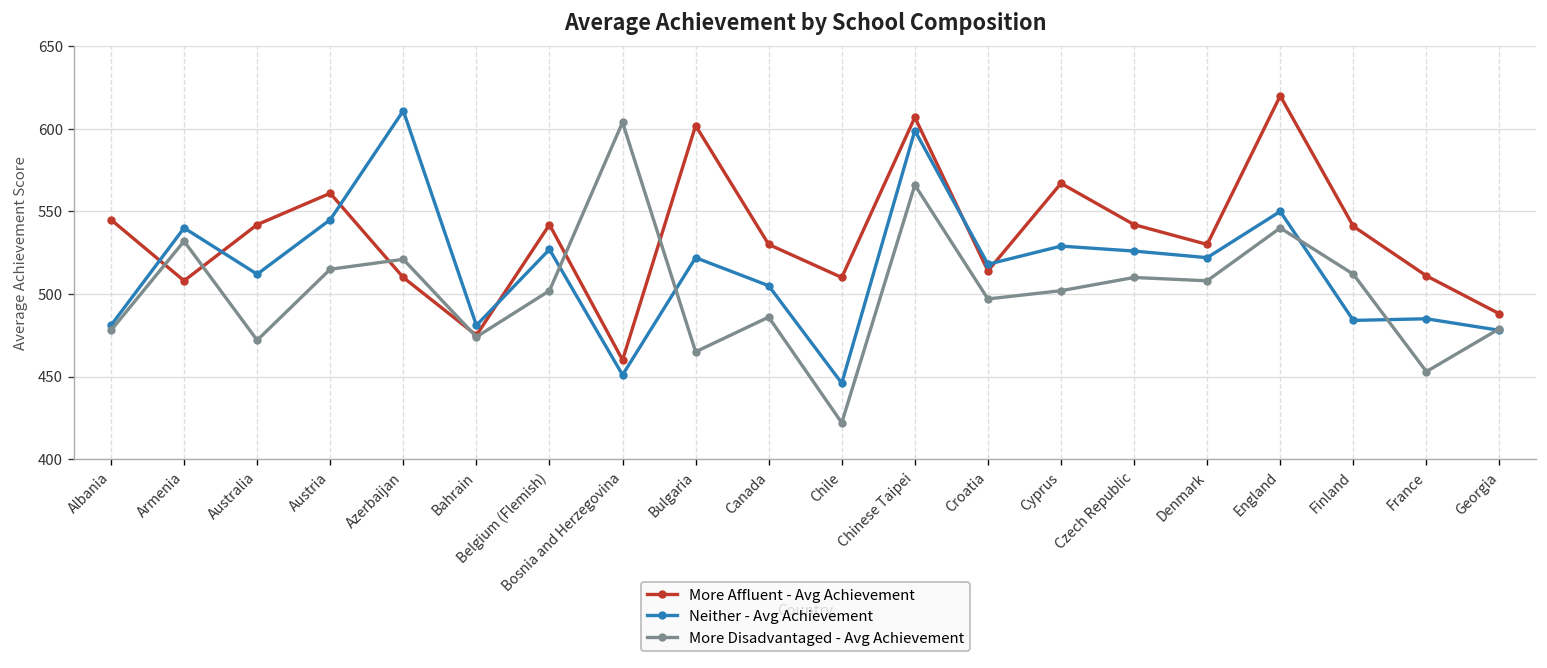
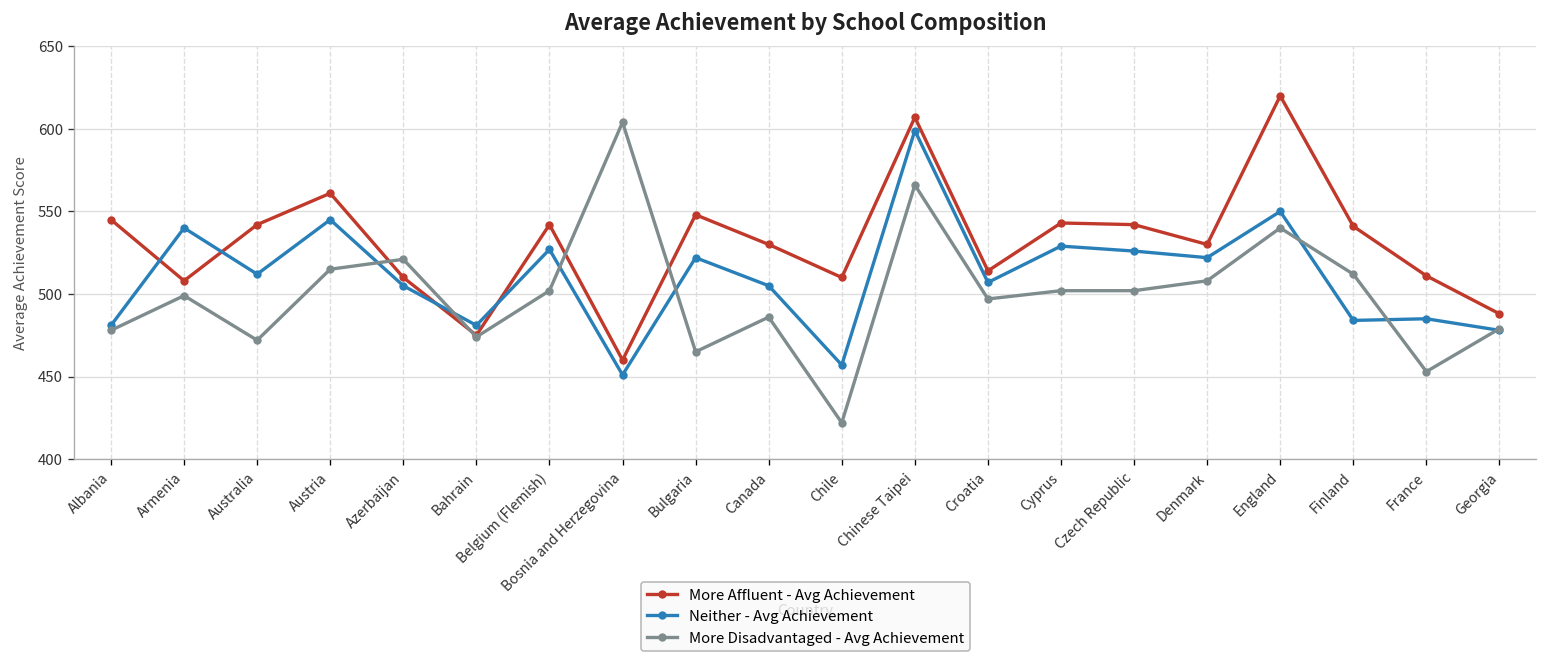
More Disadvantaged - Avg Achievement, Armenia: 532 -> 499
Neither - Avg Achievement, Azerbaijan: 611 -> 505
More Affluent - Avg Achievement, Bulgaria: 602 -> 548
Neither - Avg Achievement, Chile: 446 -> 457
Neither - Avg Achievement, Croatia: 518 -> 507
More Affluent - Avg Achievement, Cyprus: 567 -> 543
More Disadvantaged - Avg Achievement, Czech Republic: 510 -> 502
